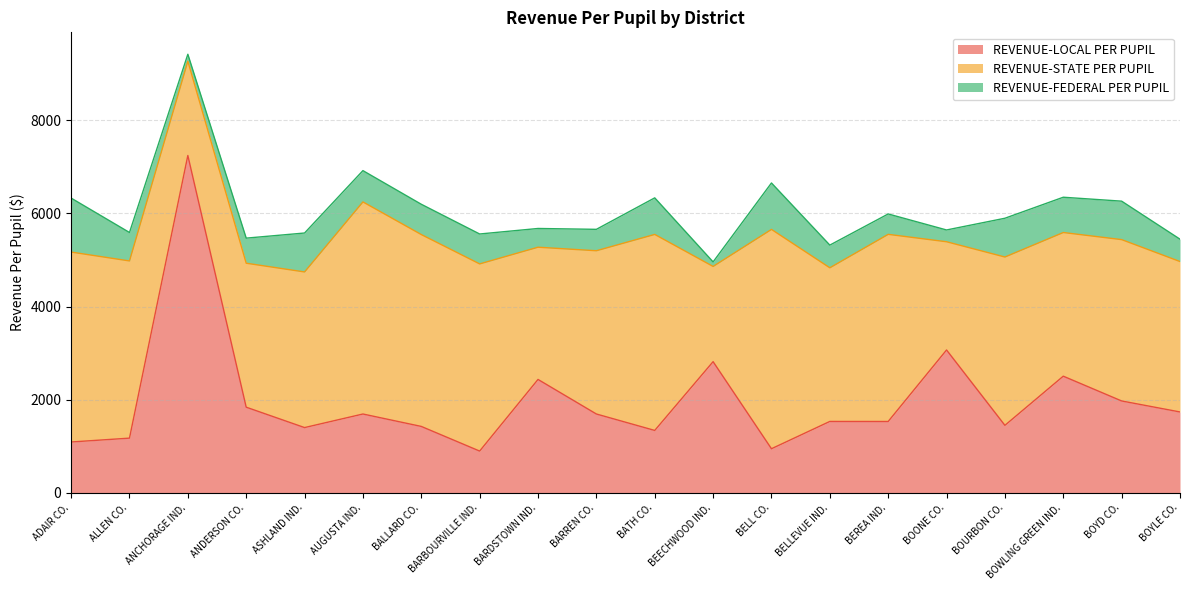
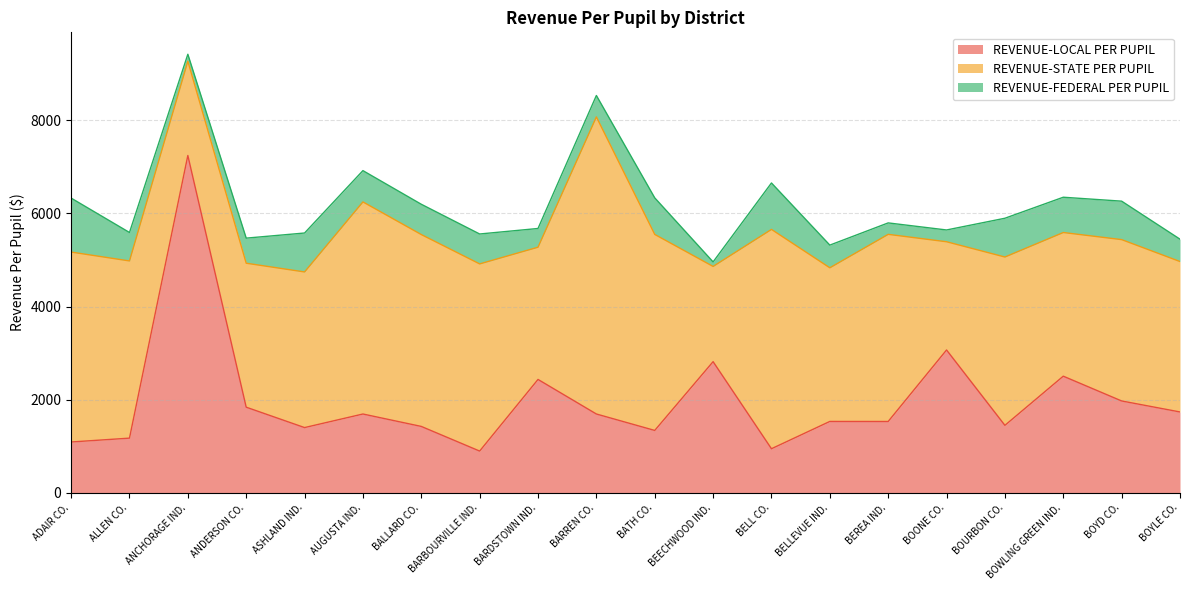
REVENUE-STATE PER PUPIL, BARREN CO.: 3500 -> 6400
REVENUE-FEDERAL PER PUPIL, BEREA IND.: 400 -> 200
